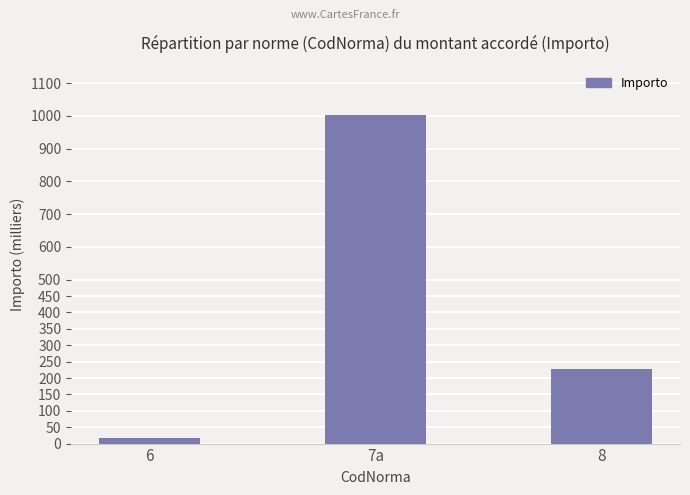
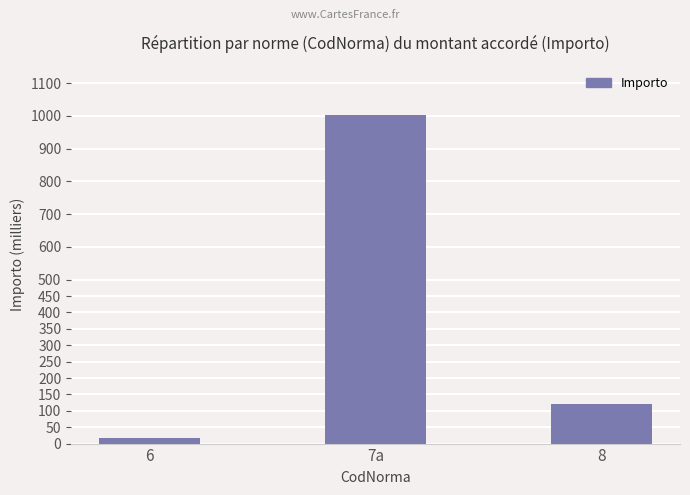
8: 230 -> 120
